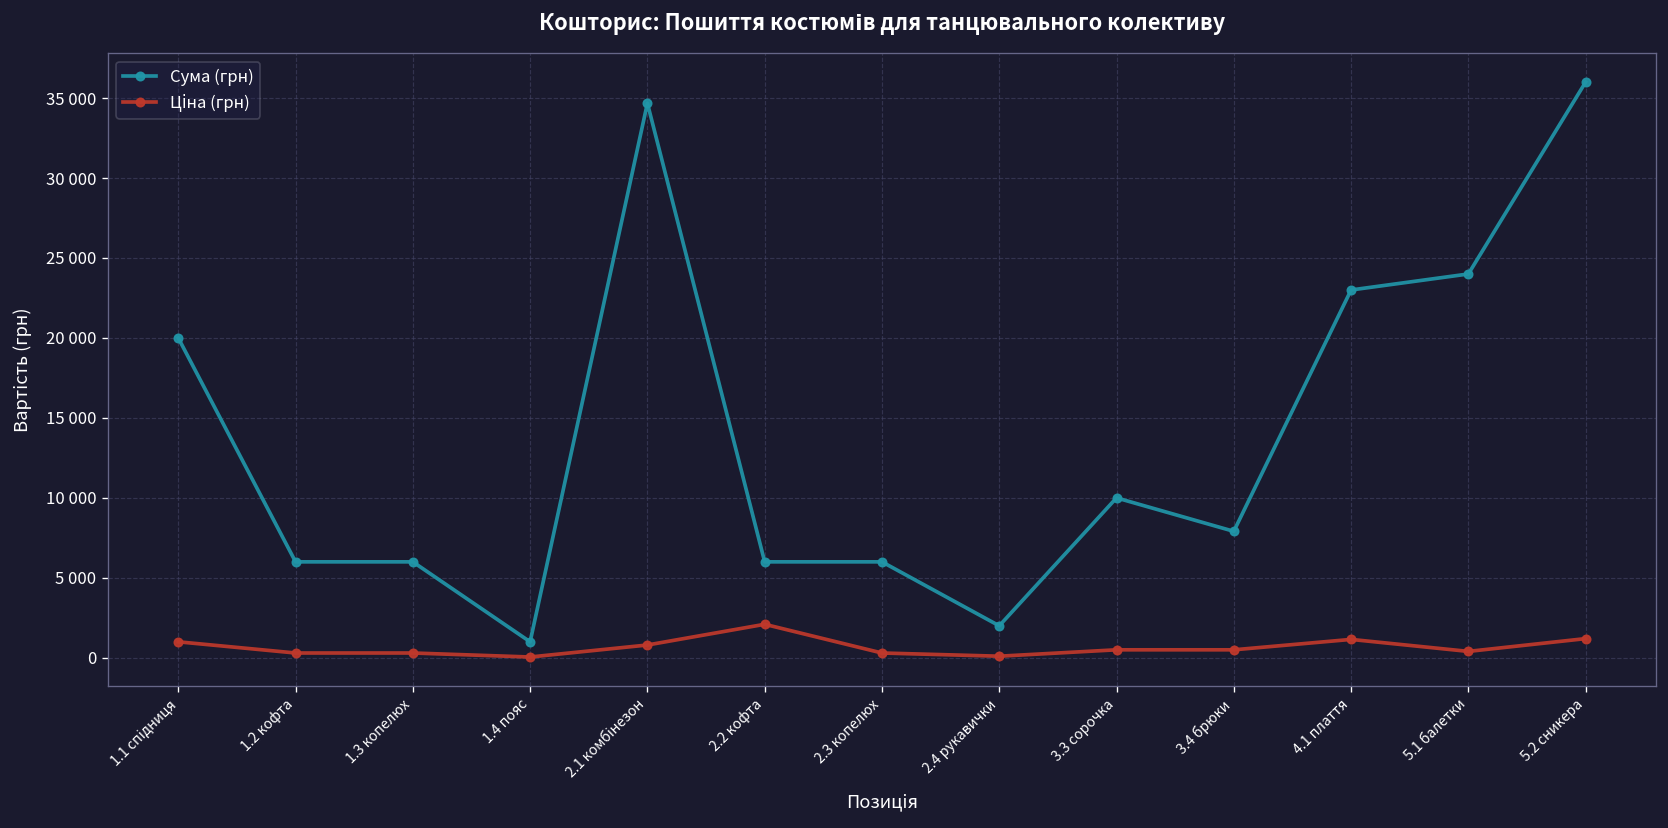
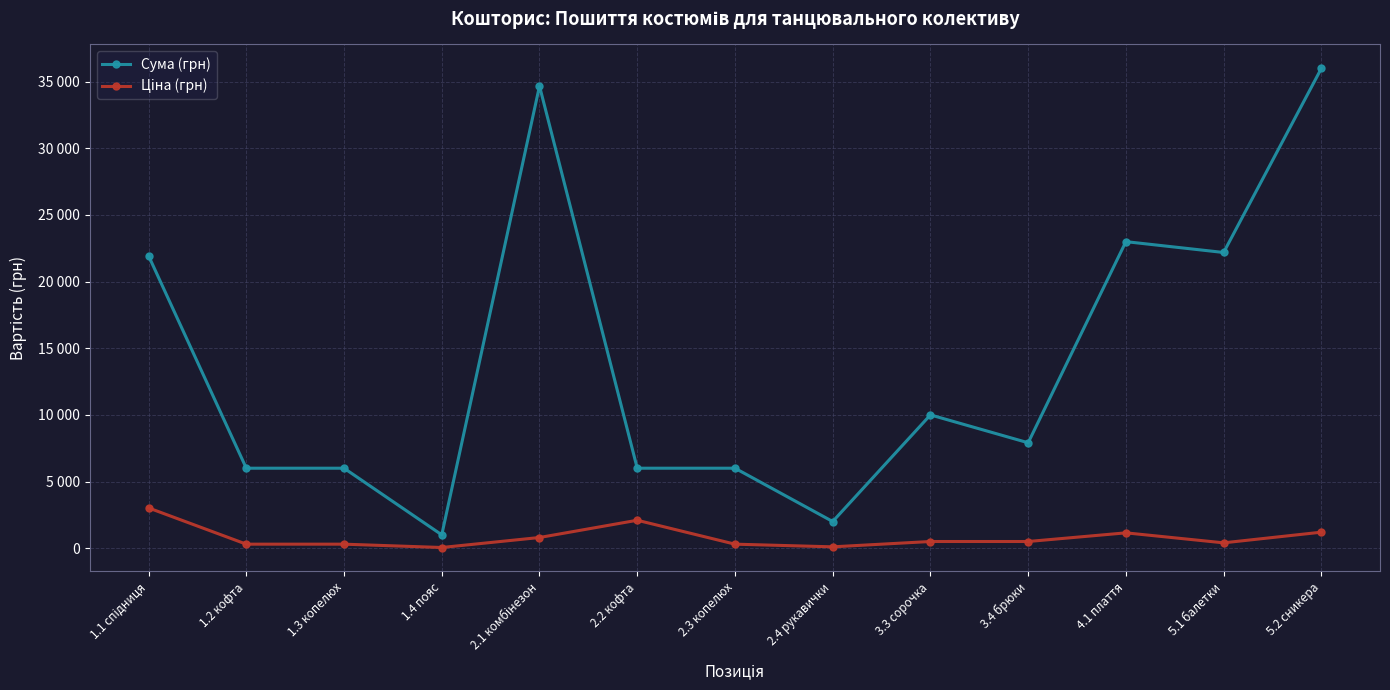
Сума (грн), 1.1 спідниця: 20000 -> 21900
Ціна (грн), 1.1 спідниця: 1000 -> 3000
Сума (грн), 5.1 балетки: 24000 -> 22200
